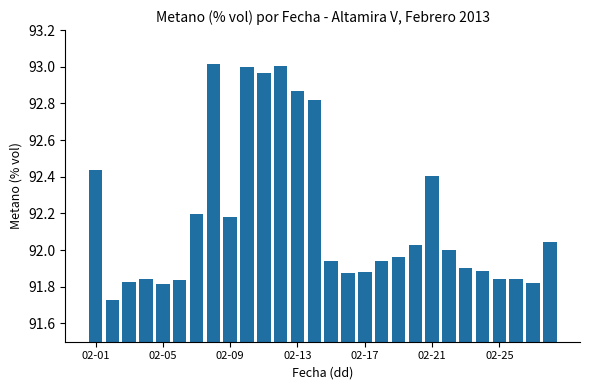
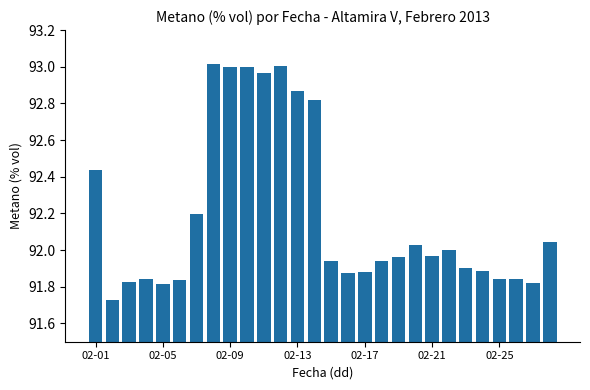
02-09: 92.18 -> 93.00
02-21: 92.40 -> 91.97
